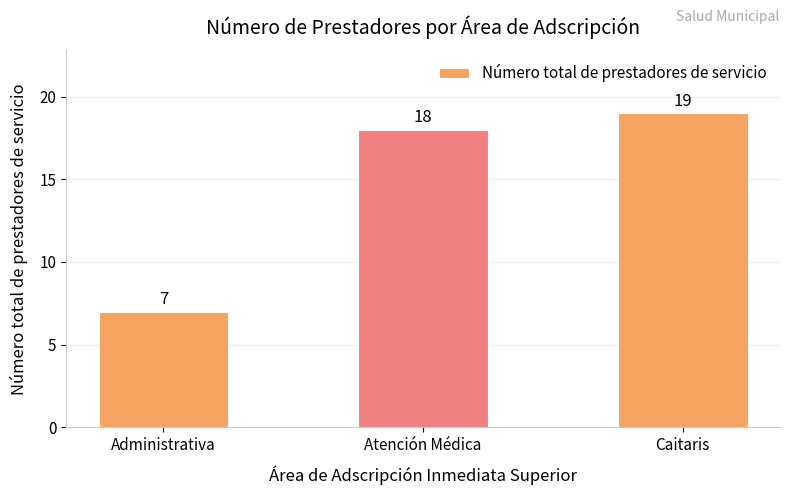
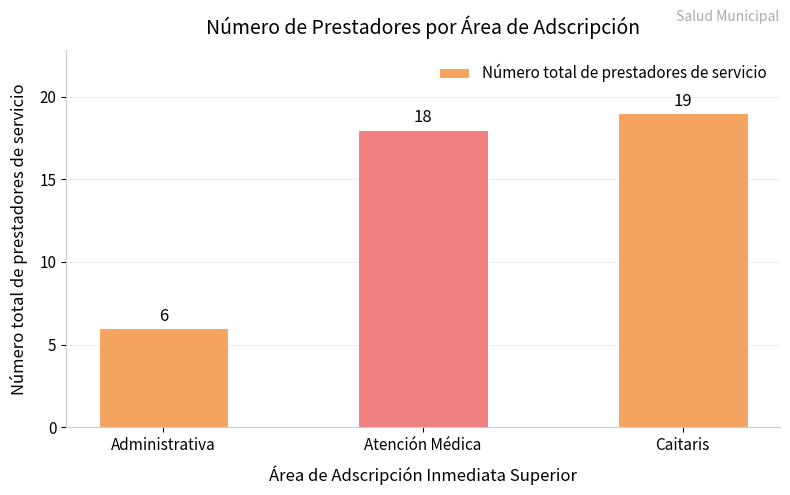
Administrativa: 7 -> 6
